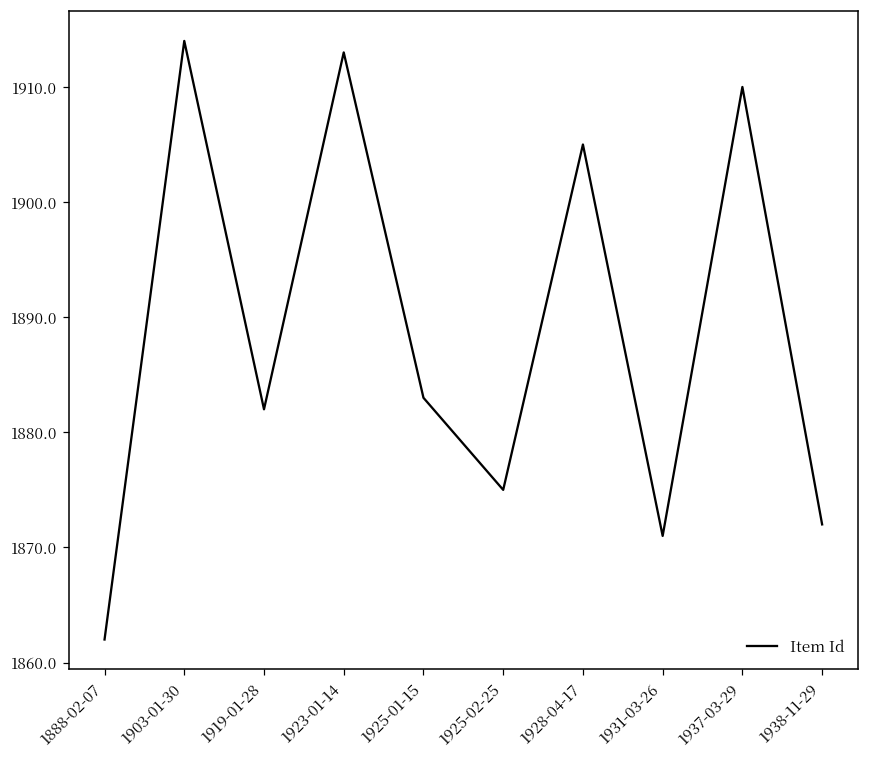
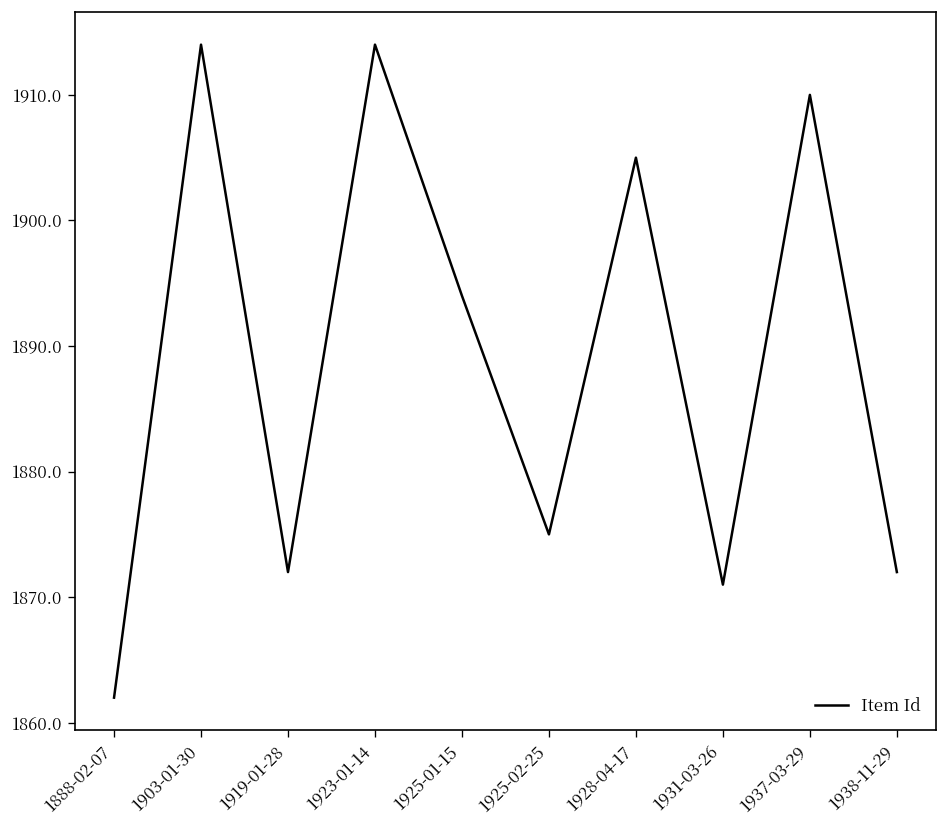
1919-01-28: 1882 -> 1872
1923-01-14: 1913 -> 1914
1925-01-15: 1883 -> 1894
